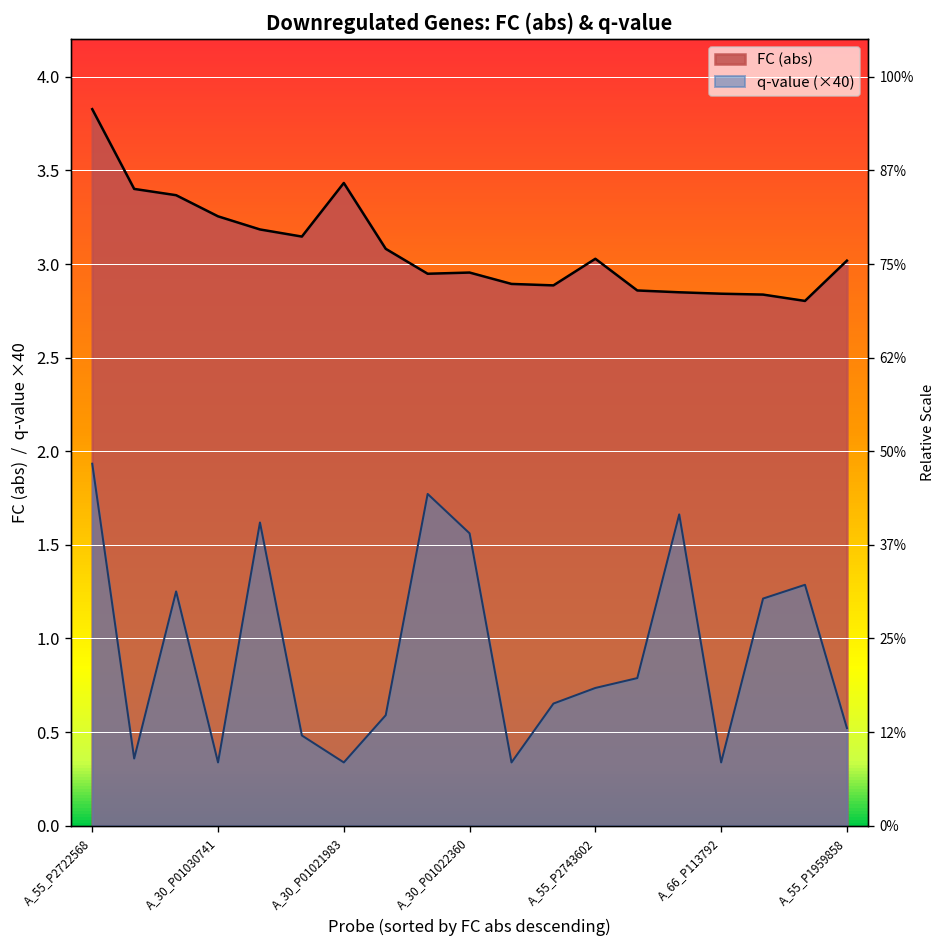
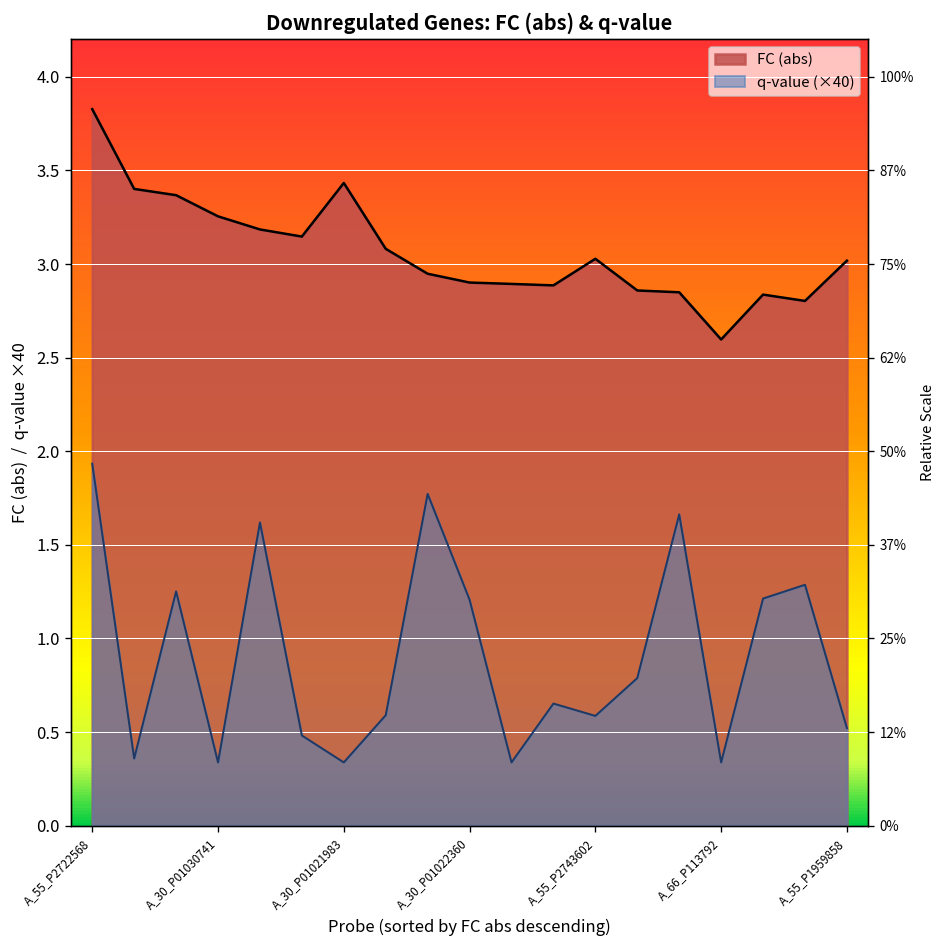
FC (abs), A_30_P01022360: 2.95 -> 2.90
q-value (×40), A_30_P01022360: 1.56 -> 1.21
q-value (×40), A_55_P2743602: 0.74 -> 0.59
FC (abs), A_66_P113792: 2.84 -> 2.60
